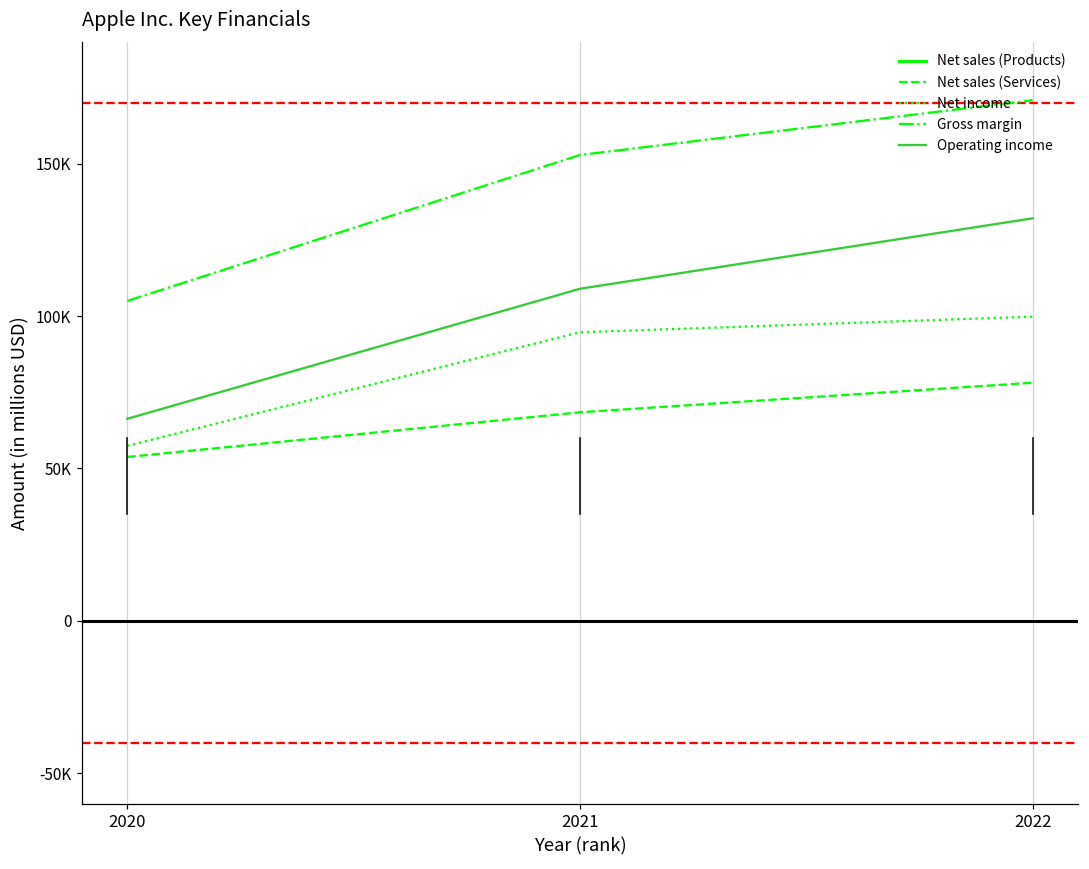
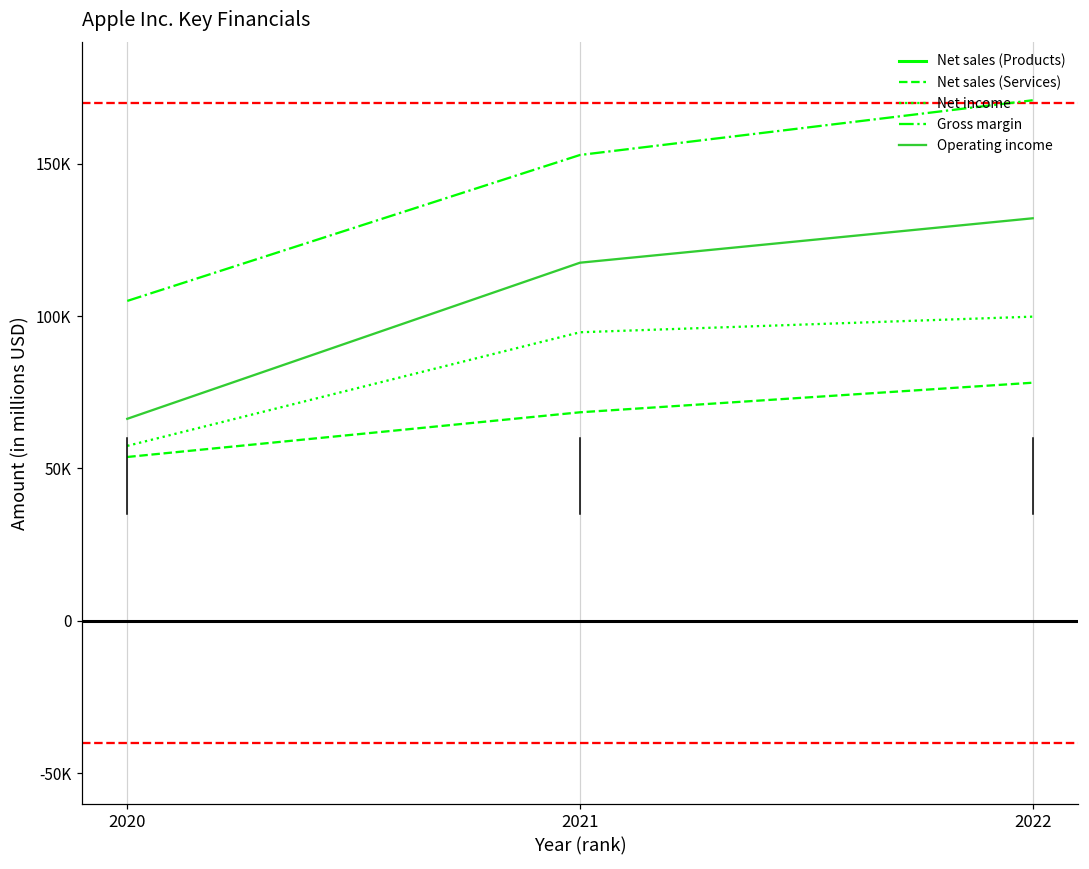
Operating income, 2021: 109000 -> 117000
